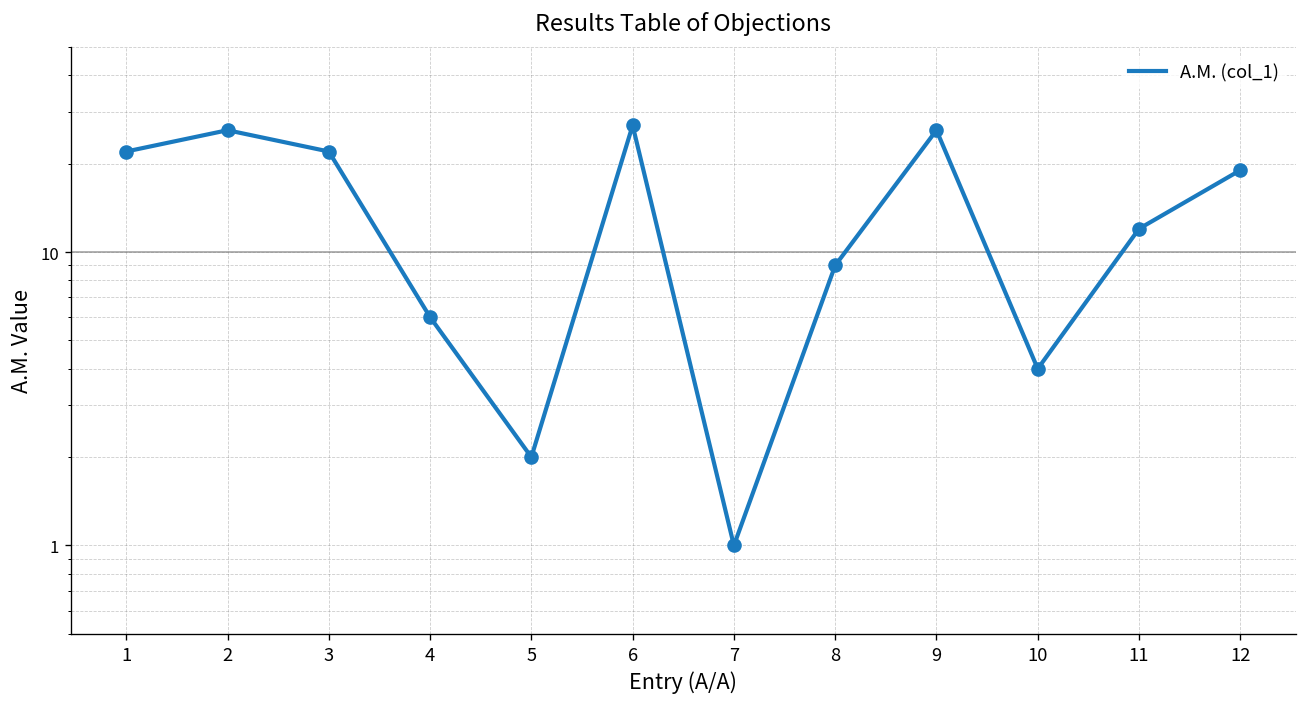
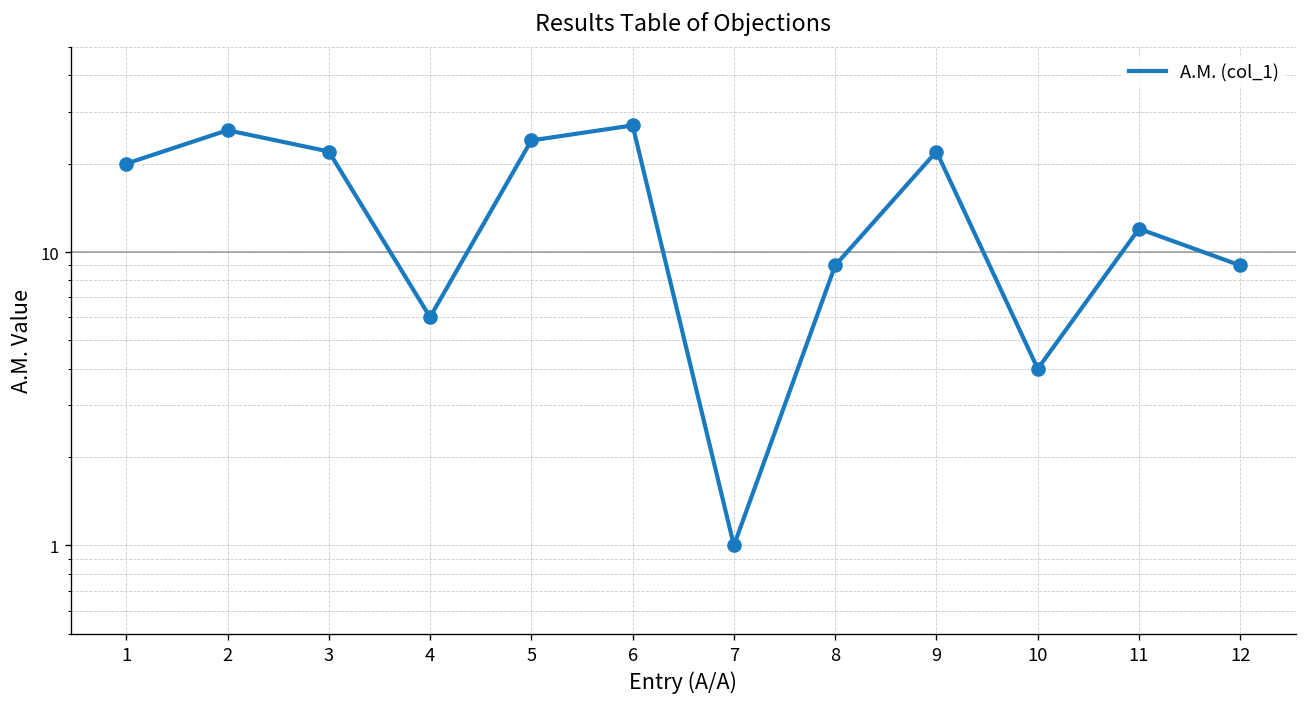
1: 22 -> 20
5: 2 -> 24
9: 26 -> 22
12: 19 -> 9
